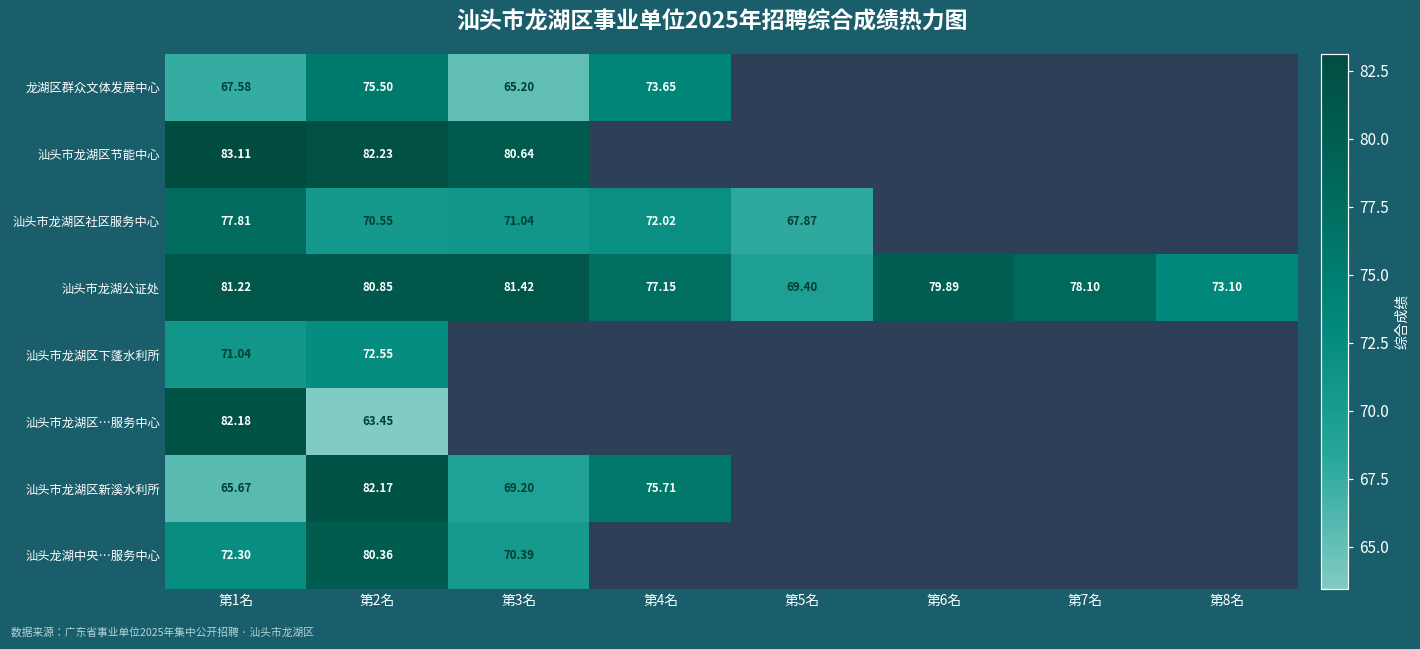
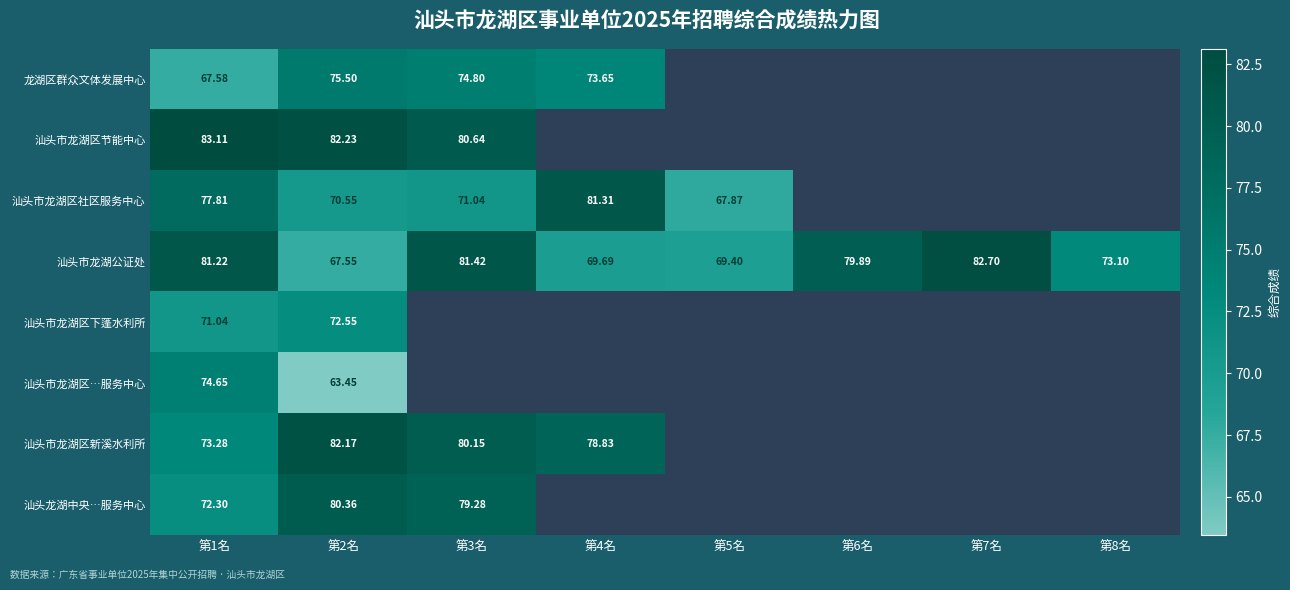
龙湖区群众文体发展中心, 第3名: 65.20 -> 74.80
汕头市龙湖区社区服务中心, 第4名: 72.02 -> 81.31
汕头市龙湖公证处, 第2名: 80.85 -> 67.55
汕头市龙湖公证处, 第4名: 77.15 -> 69.69
汕头市龙湖公证处, 第7名: 78.10 -> 82.70
汕头市龙湖区…服务中心, 第1名: 82.18 -> 74.65
汕头市龙湖区新溪水利所, 第1名: 65.67 -> 73.28
汕头市龙湖区新溪水利所, 第3名: 69.20 -> 80.15
汕头市龙湖区新溪水利所, 第4名: 75.71 -> 78.83
汕头龙湖中央…服务中心, 第3名: 70.39 -> 79.28
